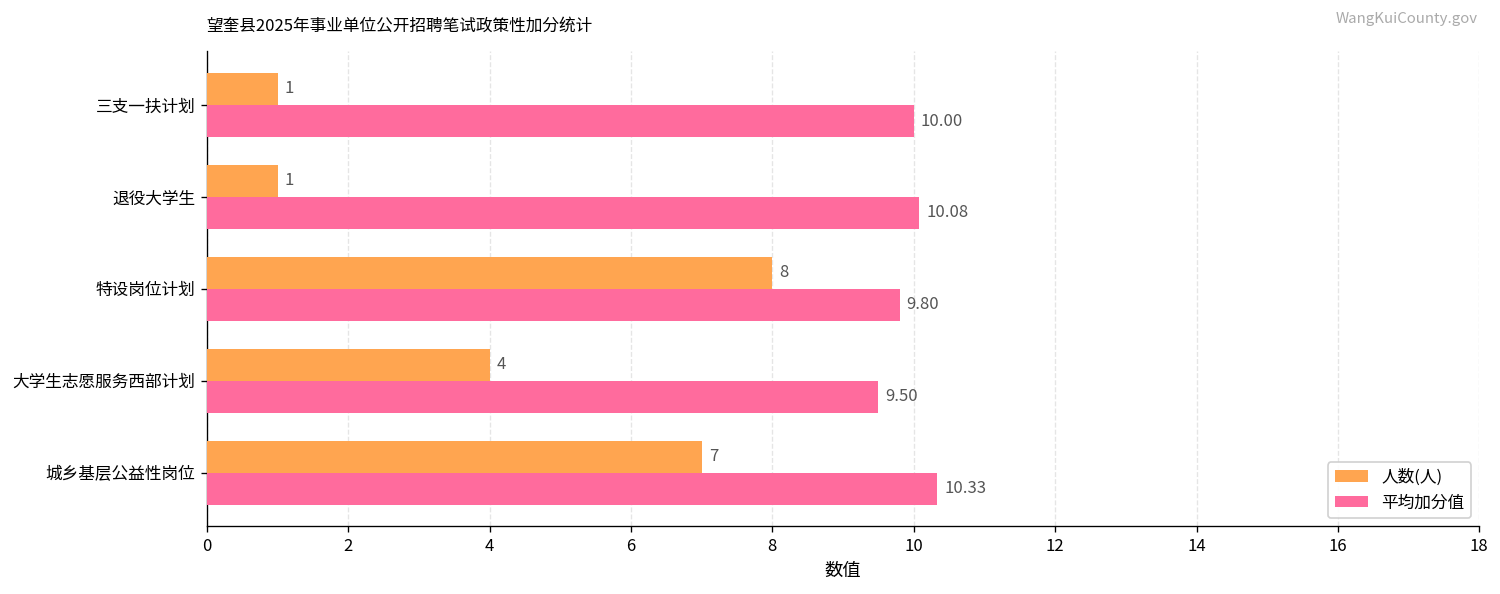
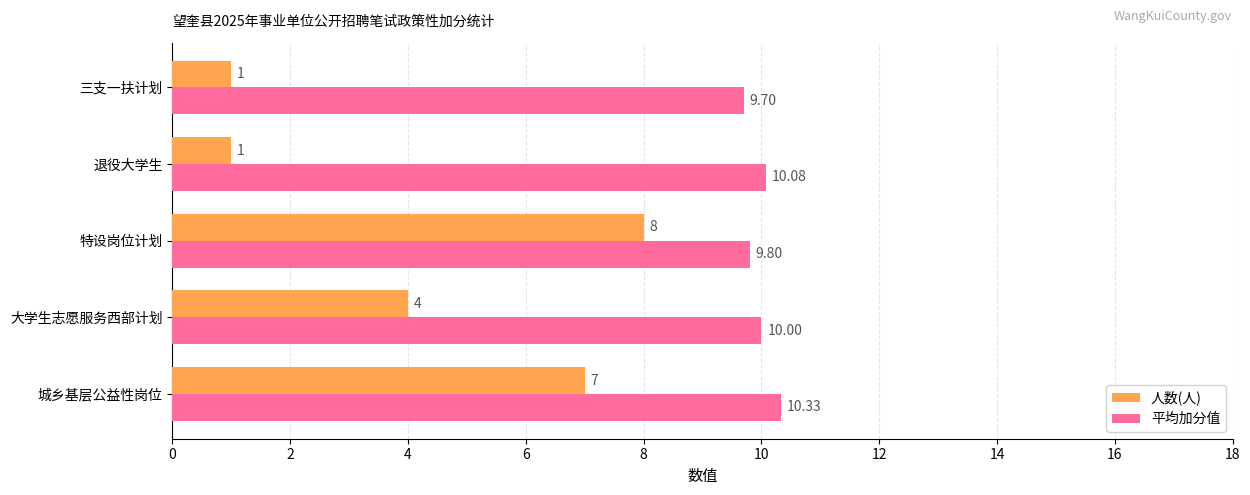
平均加分值, 三支一扶计划: 10.00 -> 9.70
平均加分值, 大学生志愿服务西部计划: 9.50 -> 10.00
